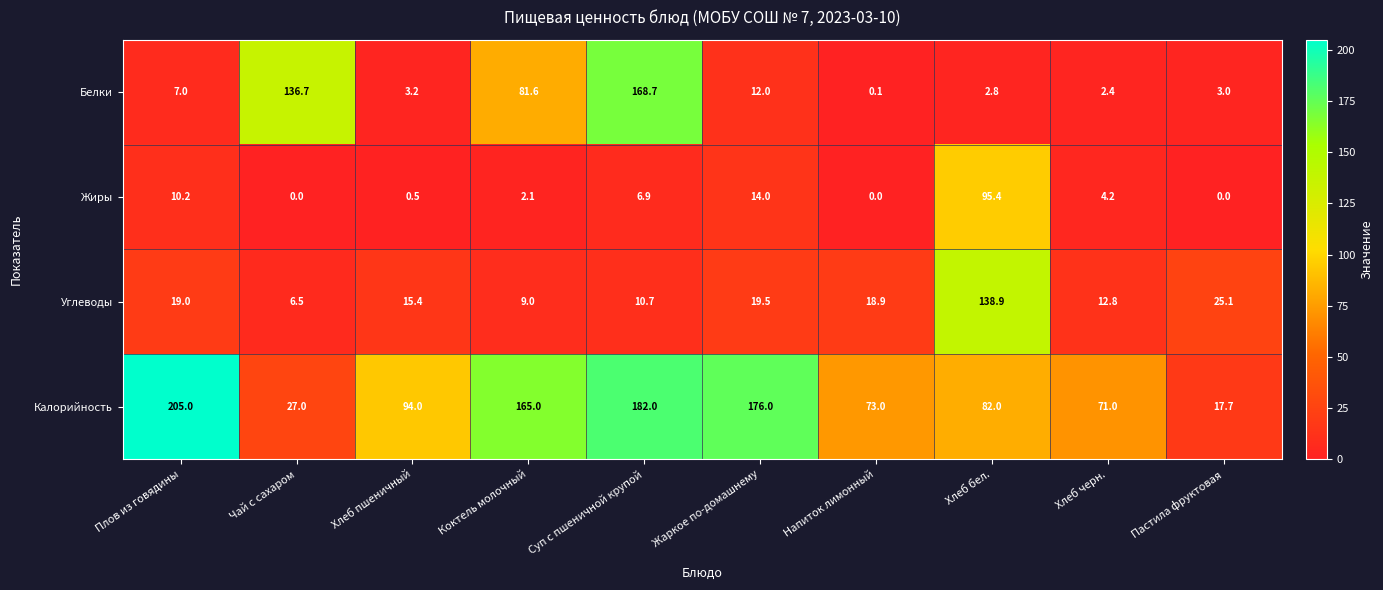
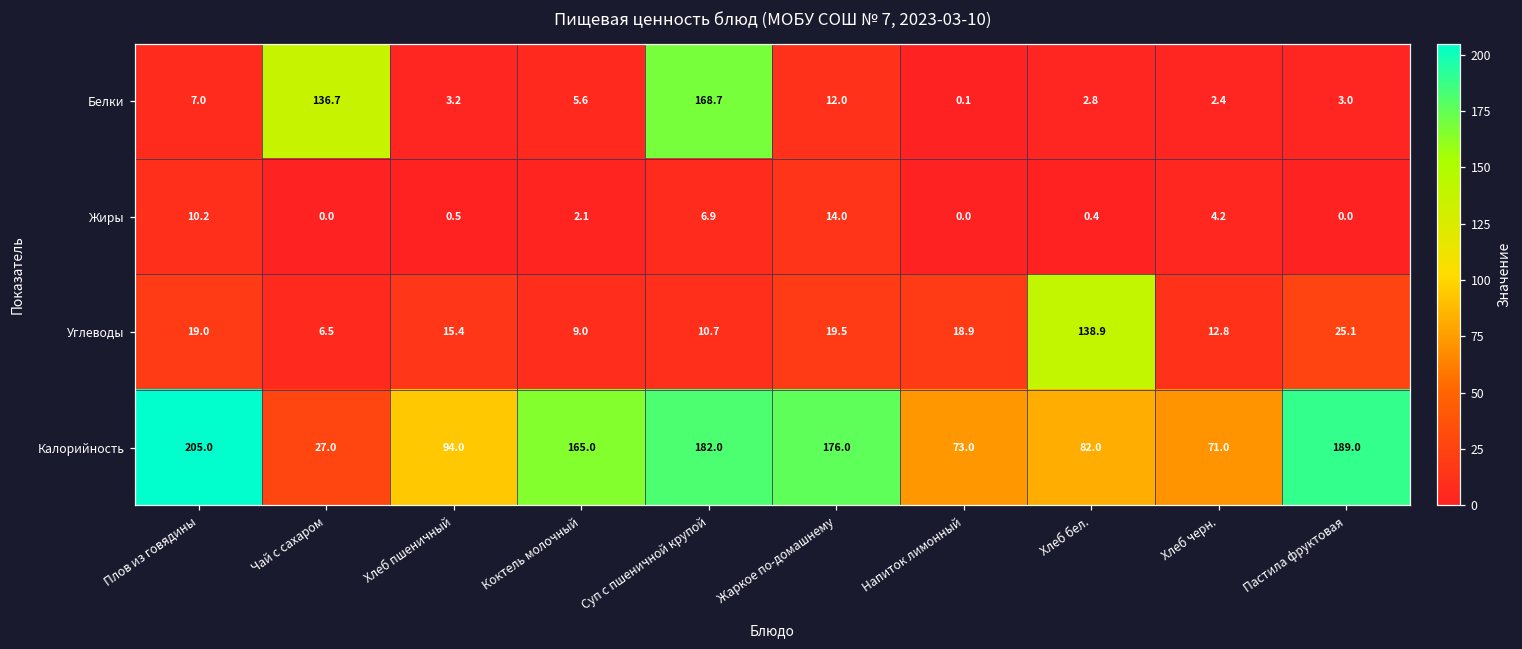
Белки, Коктель молочный: 81.6 -> 5.6
Жиры, Хлеб бел.: 95.4 -> 0.4
Калорийность, Пастила фруктовая: 17.7 -> 189.0
